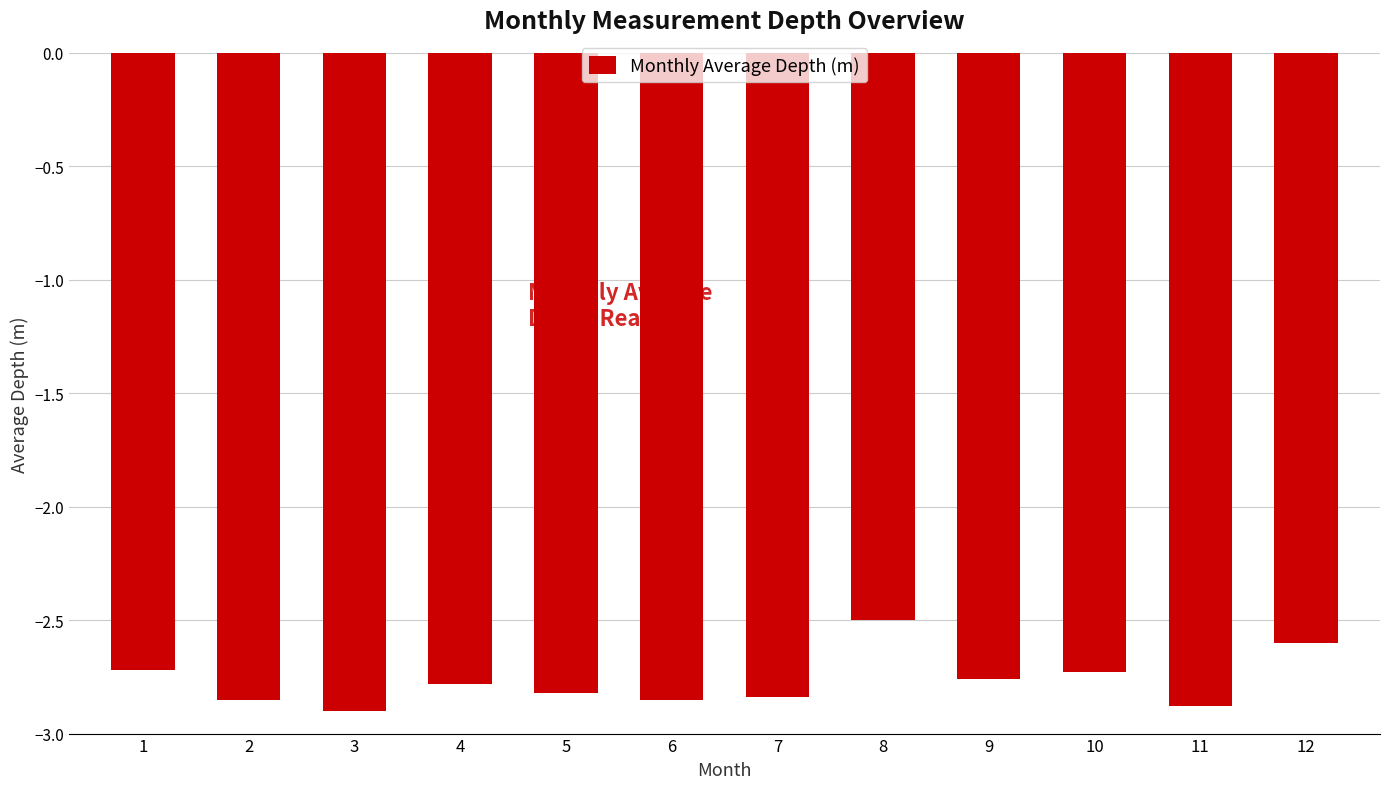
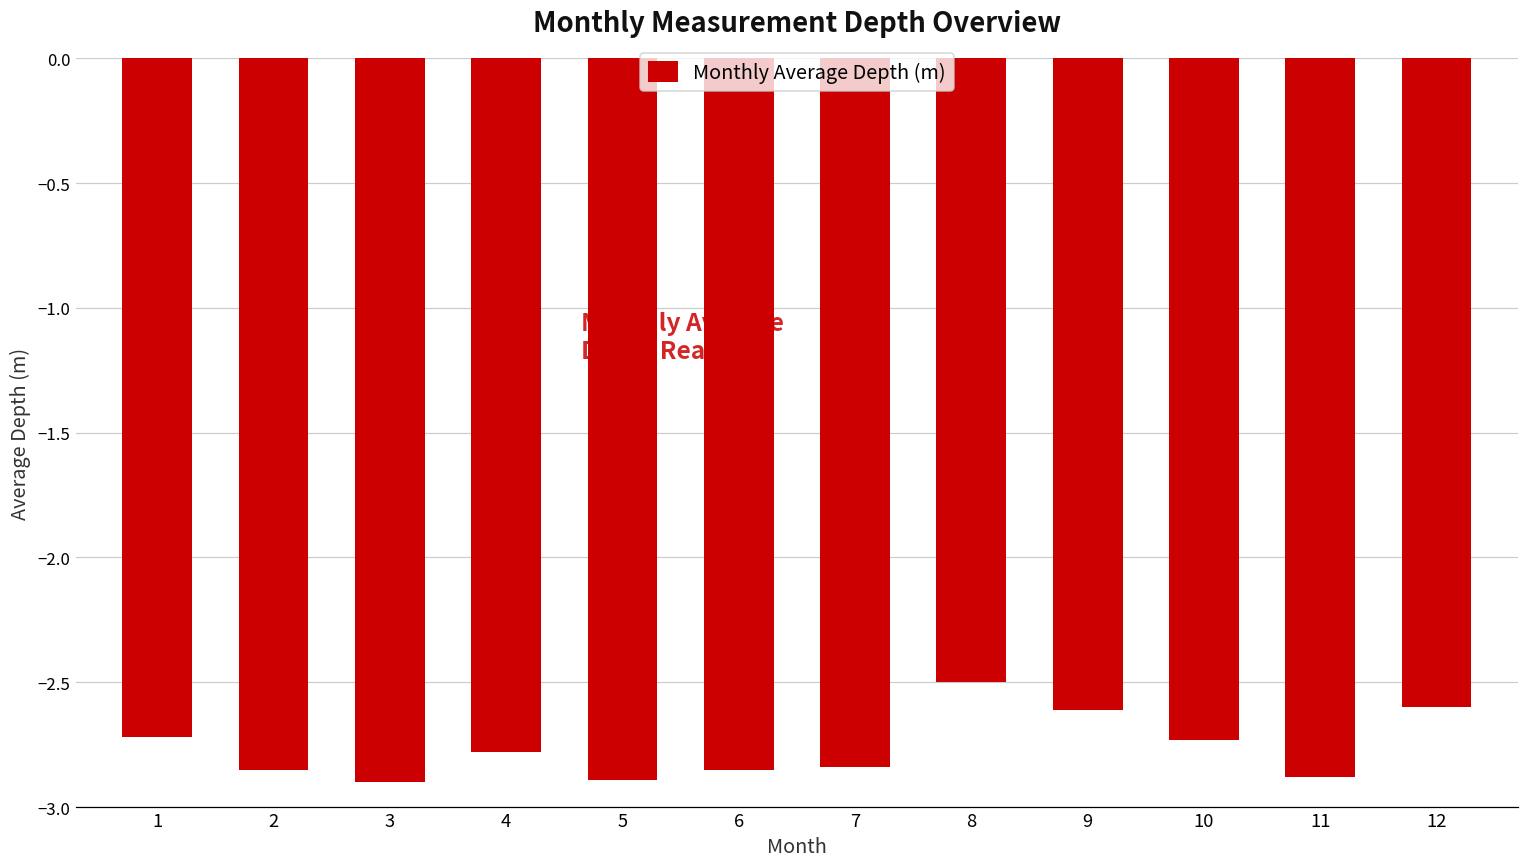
5: -2.82 -> -2.89
9: -2.76 -> -2.61
